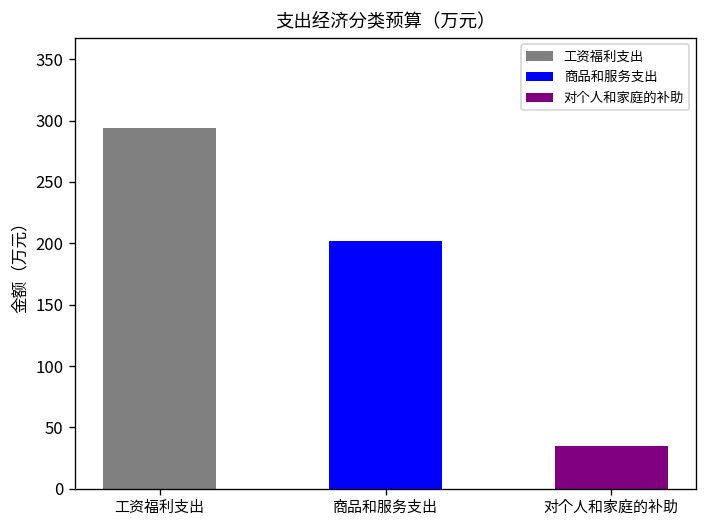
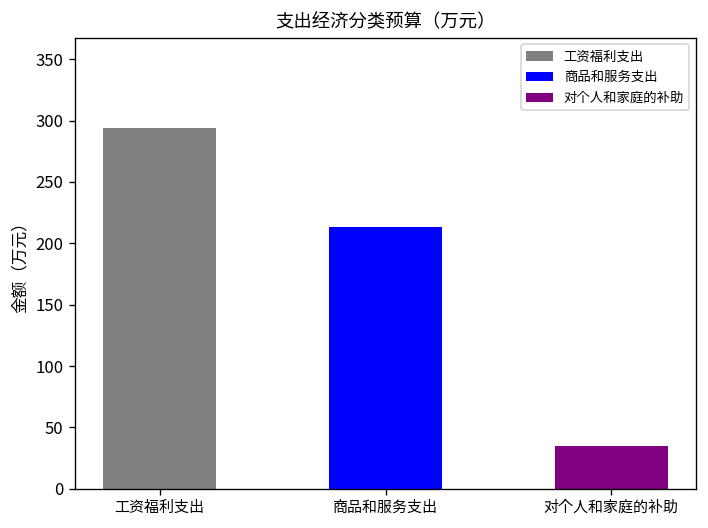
商品和服务支出: 202 -> 213
